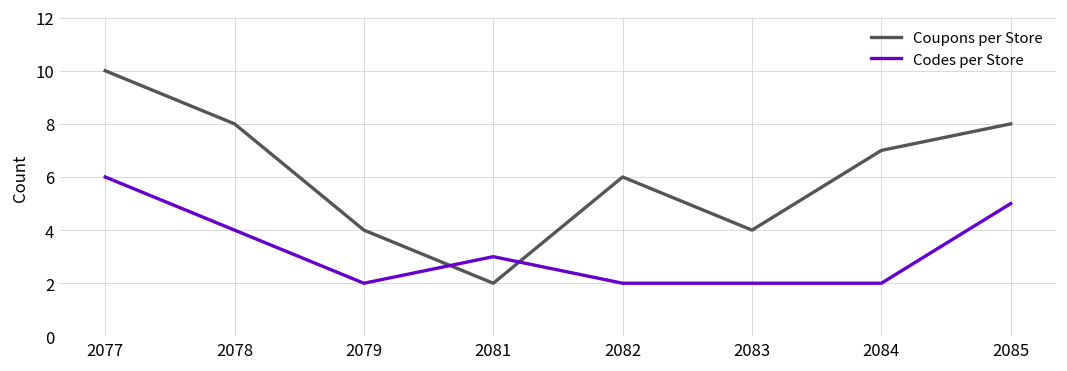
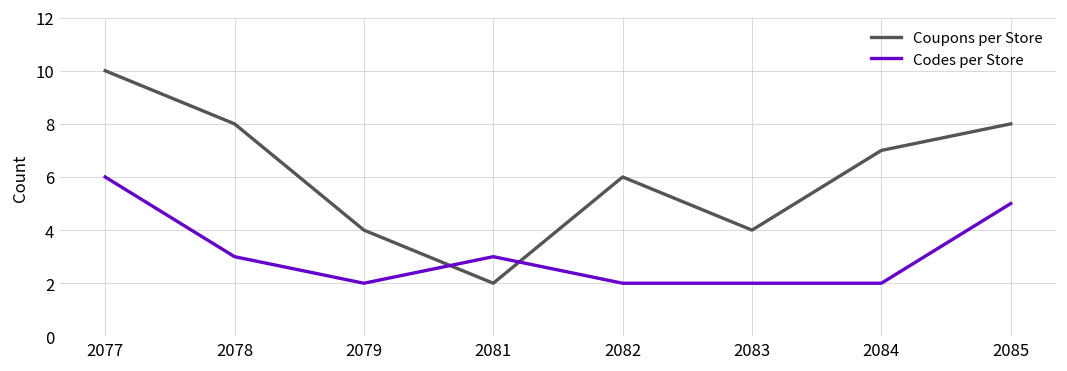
Codes per Store, 2078: 4 -> 3
